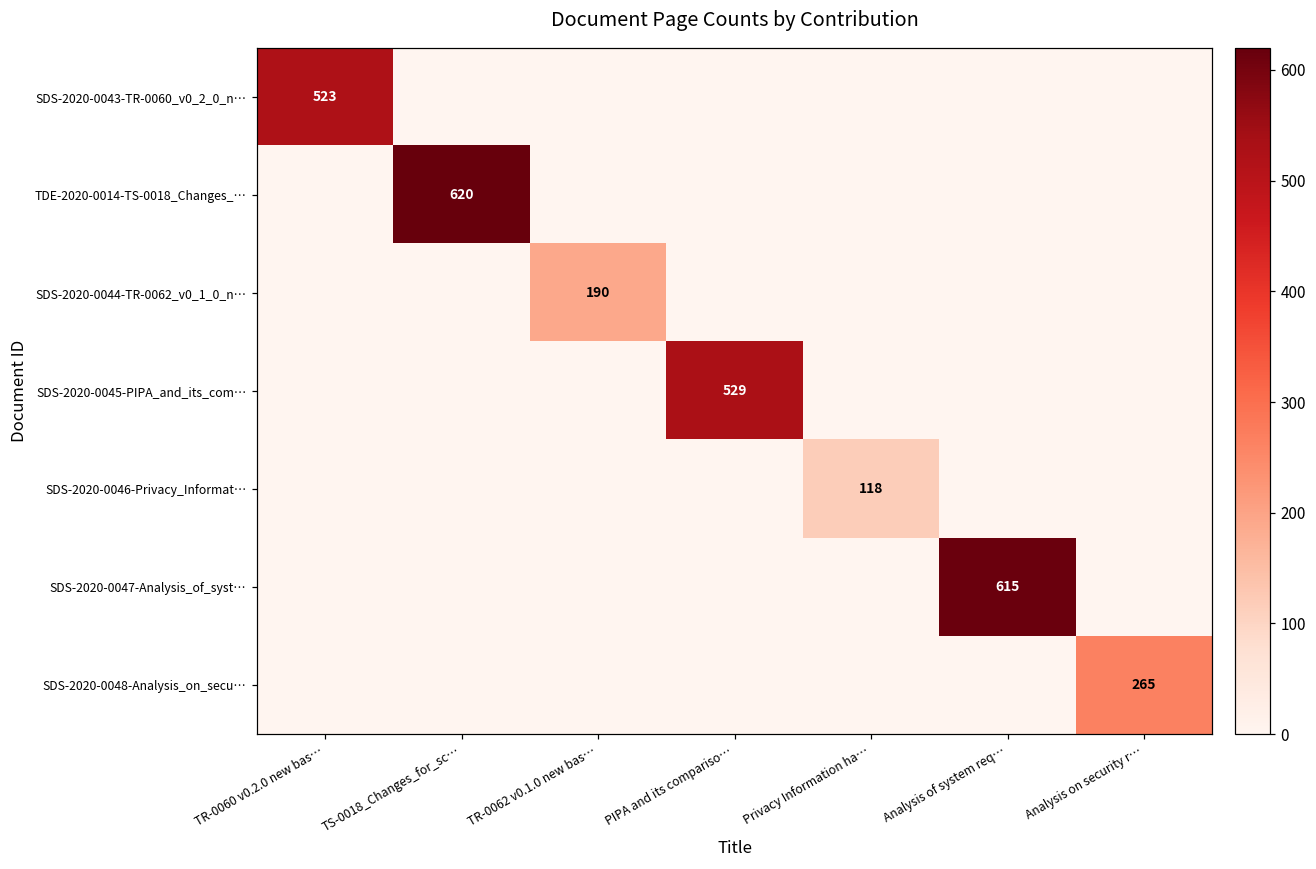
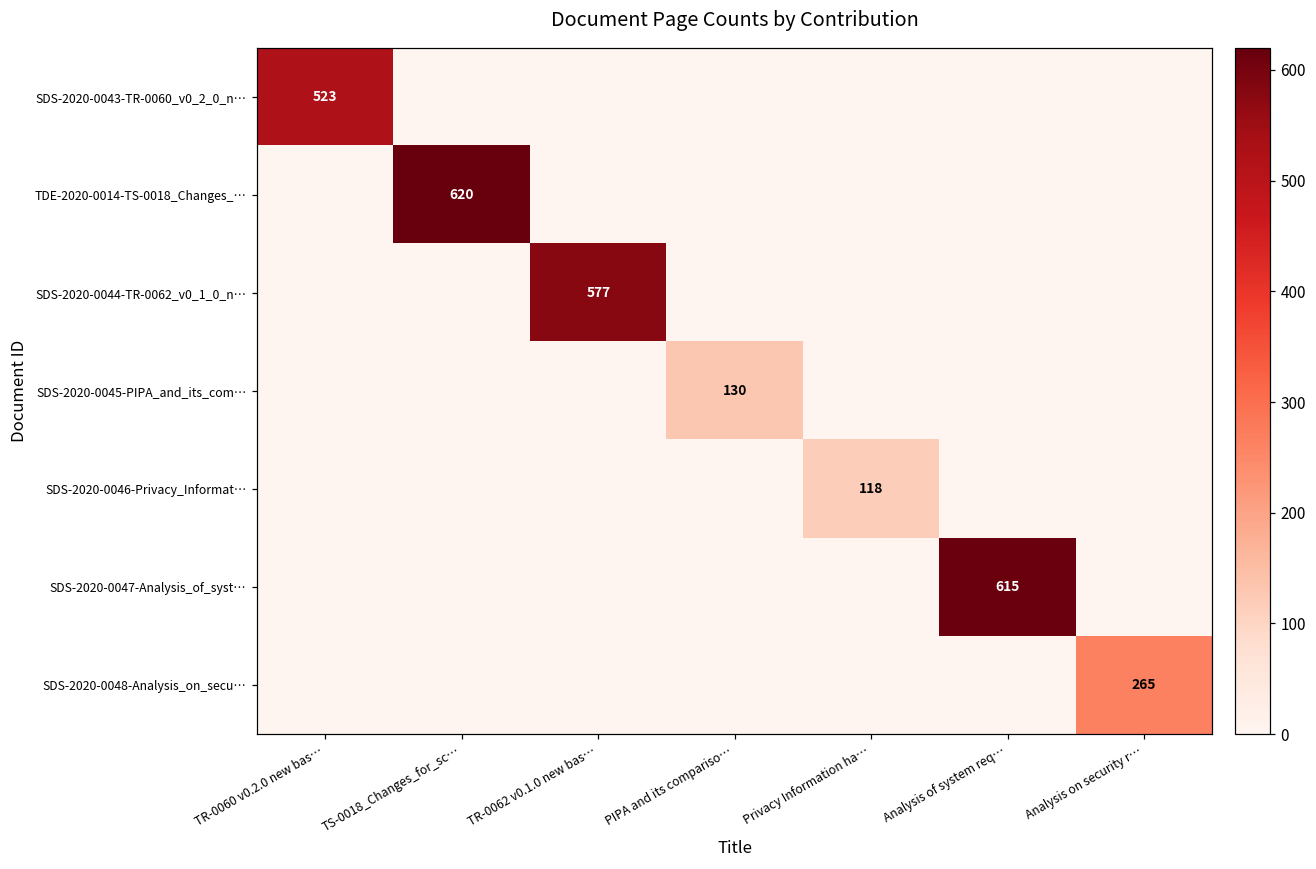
SDS-2020-0044-TR-0062_v0_1_0_n…, TR-0062 v0.1.0 new bas…: 190 -> 577
SDS-2020-0045-PIPA_and_its_com…, PIPA and its compariso…: 529 -> 130
